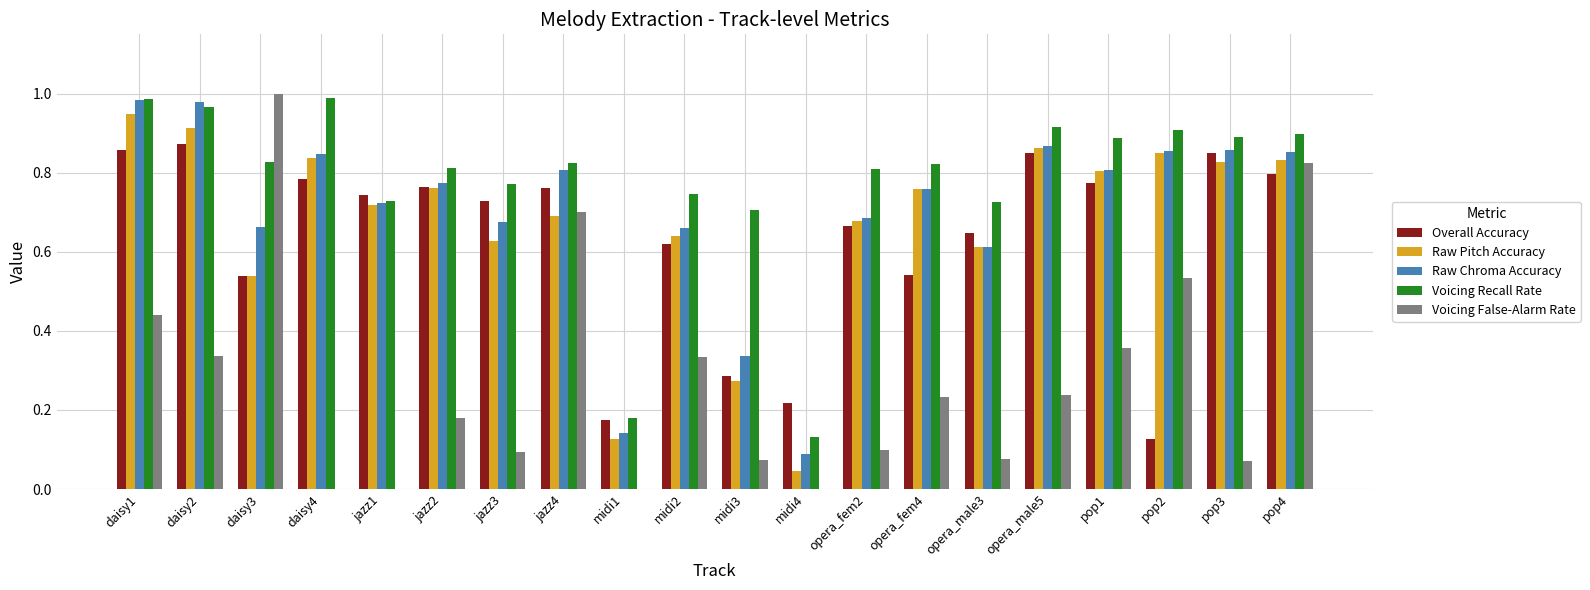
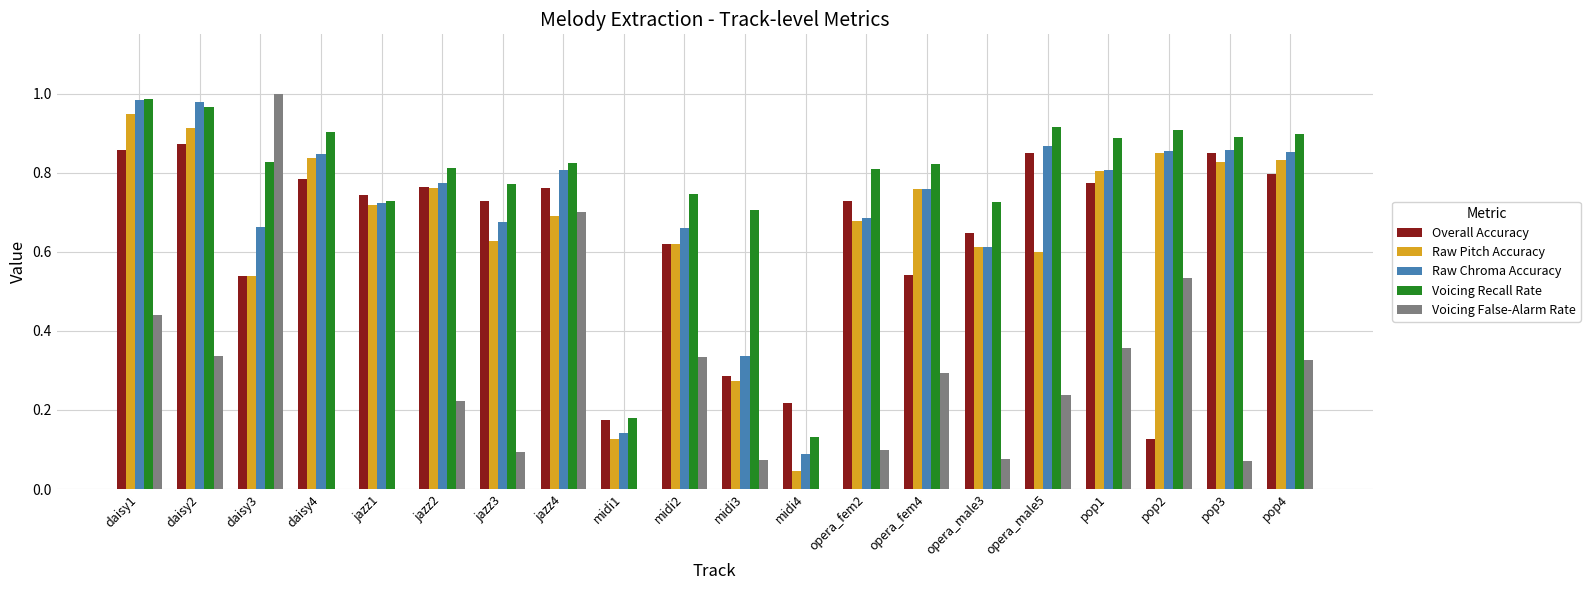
Voicing Recall Rate, daisy4: 0.99 -> 0.90
Voicing False-Alarm Rate, jazz2: 0.18 -> 0.22
Raw Pitch Accuracy, midi2: 0.64 -> 0.62
Overall Accuracy, opera_fem2: 0.67 -> 0.73
Voicing False-Alarm Rate, opera_fem4: 0.23 -> 0.29
Raw Pitch Accuracy, opera_male5: 0.86 -> 0.60
Voicing False-Alarm Rate, pop4: 0.83 -> 0.33
